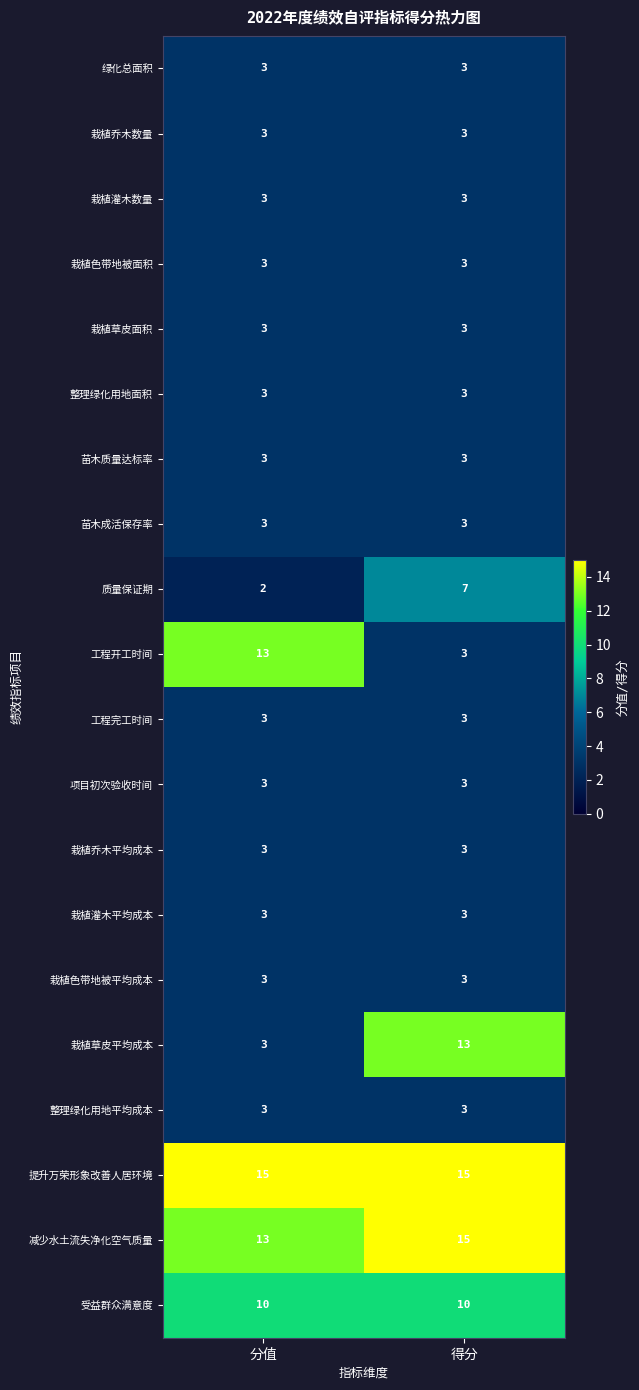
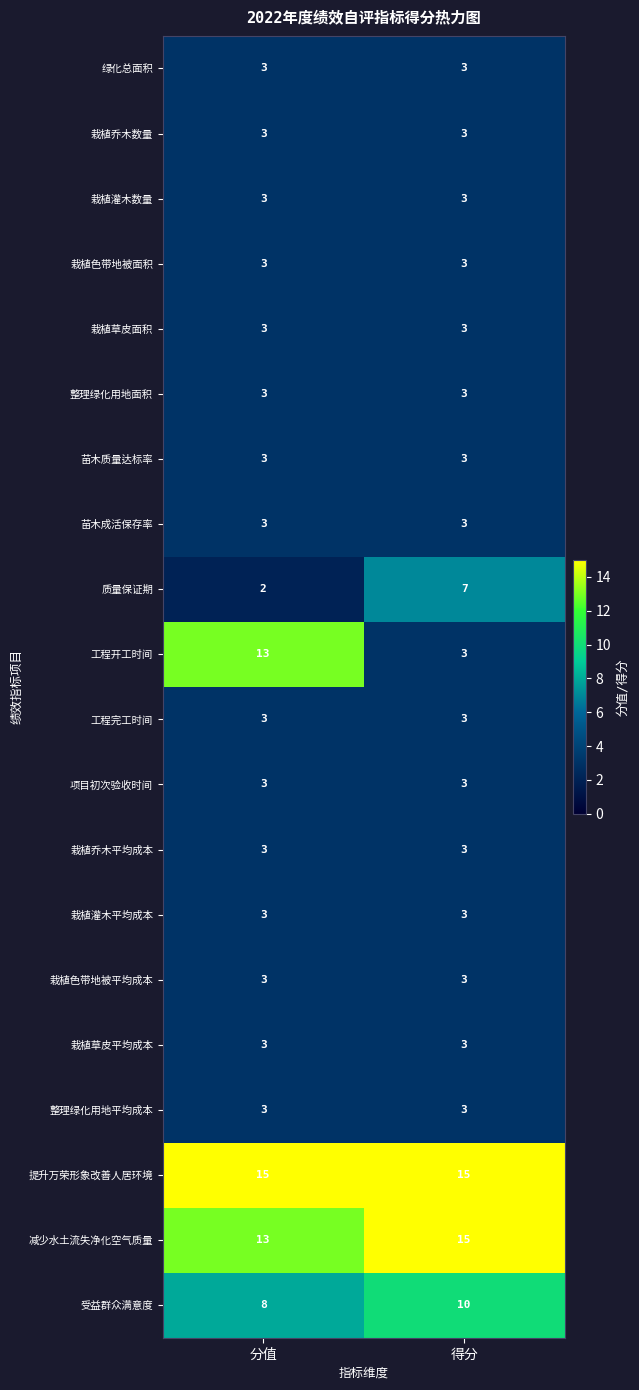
栽植草皮平均成本, 得分: 13 -> 3
受益群众满意度, 分值: 10 -> 8
